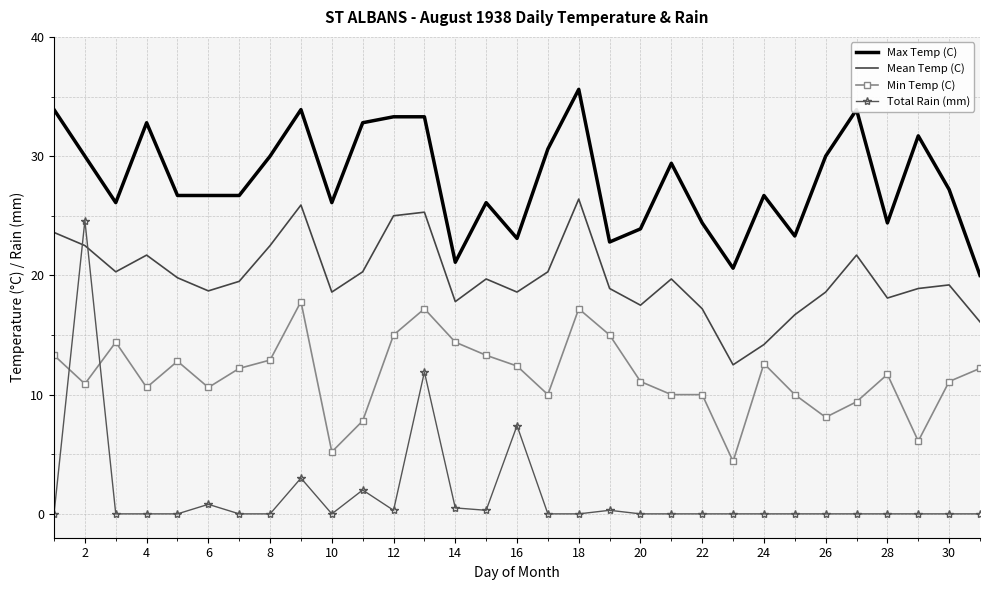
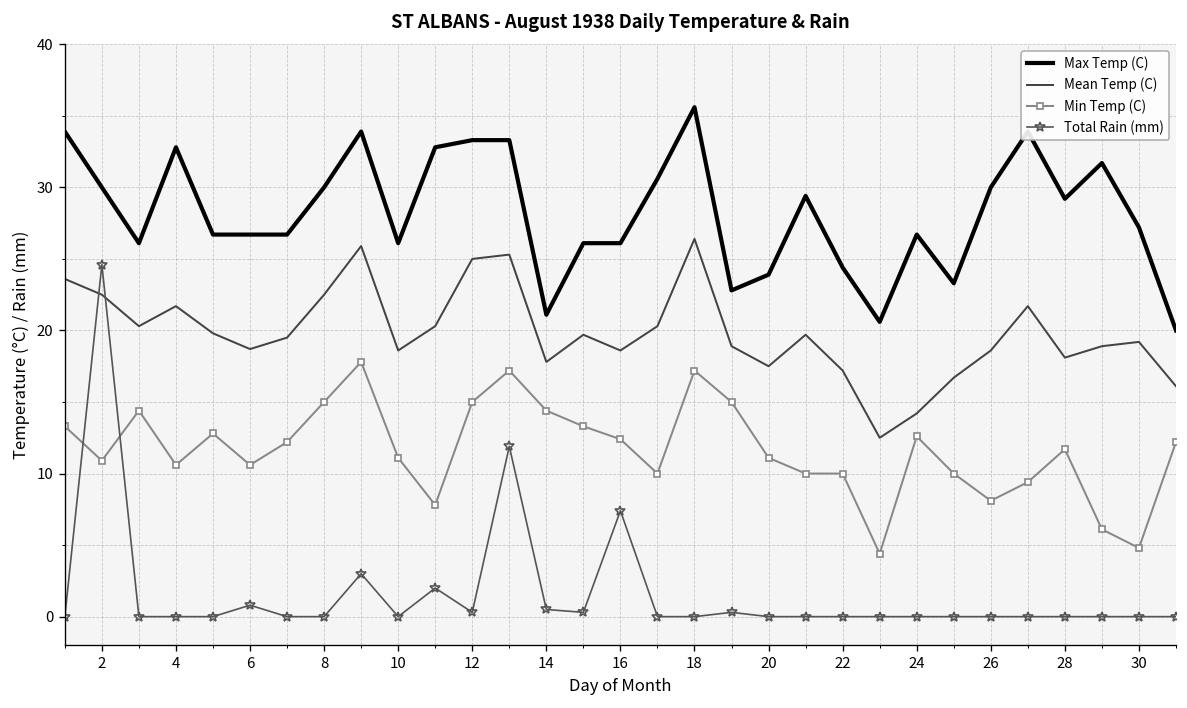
Min Temp (C), 8: 12.9 -> 15.0
Min Temp (C), 10: 5.2 -> 11.1
Max Temp (C), 16: 23.1 -> 26.1
Max Temp (C), 28: 24.4 -> 29.2
Min Temp (C), 30: 11.1 -> 4.8
